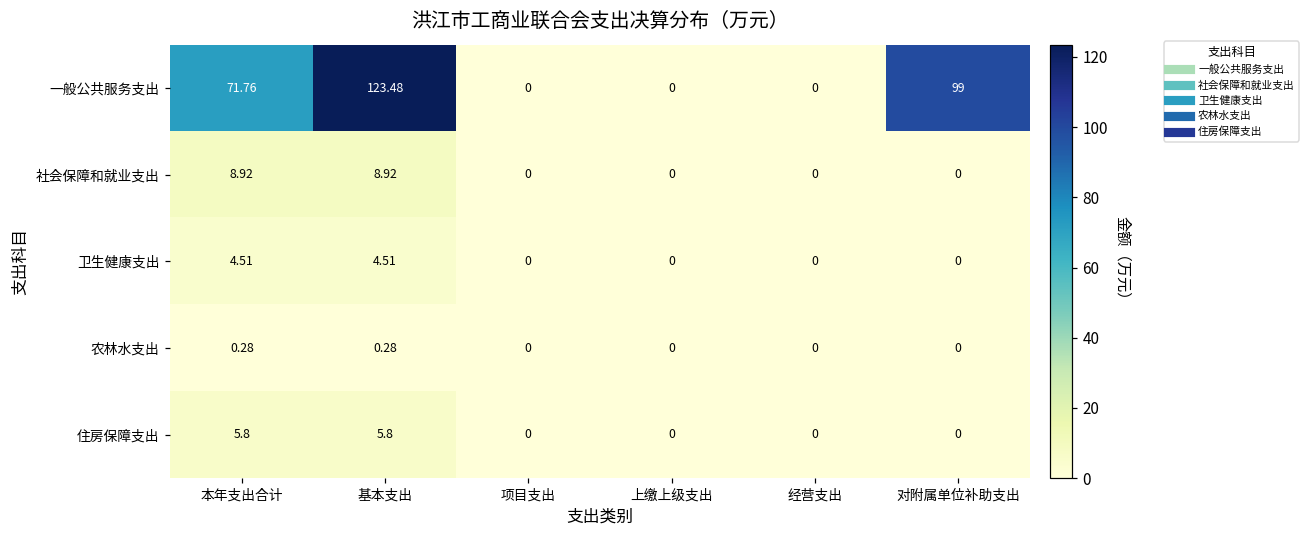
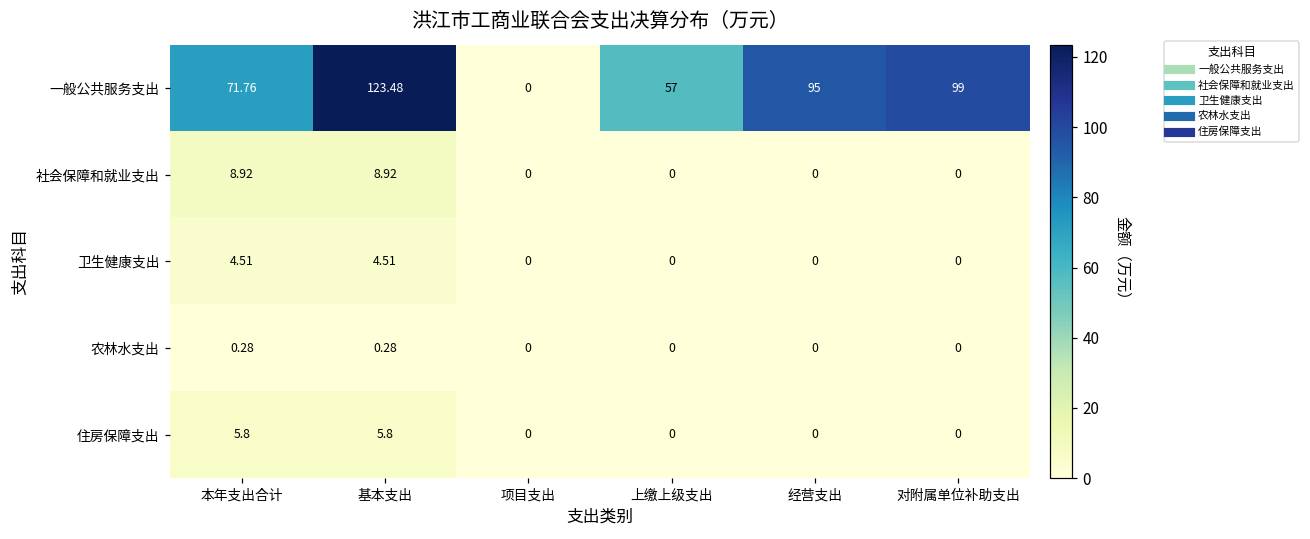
一般公共服务支出, 上缴上级支出: 0 -> 57
一般公共服务支出, 经营支出: 0 -> 95
